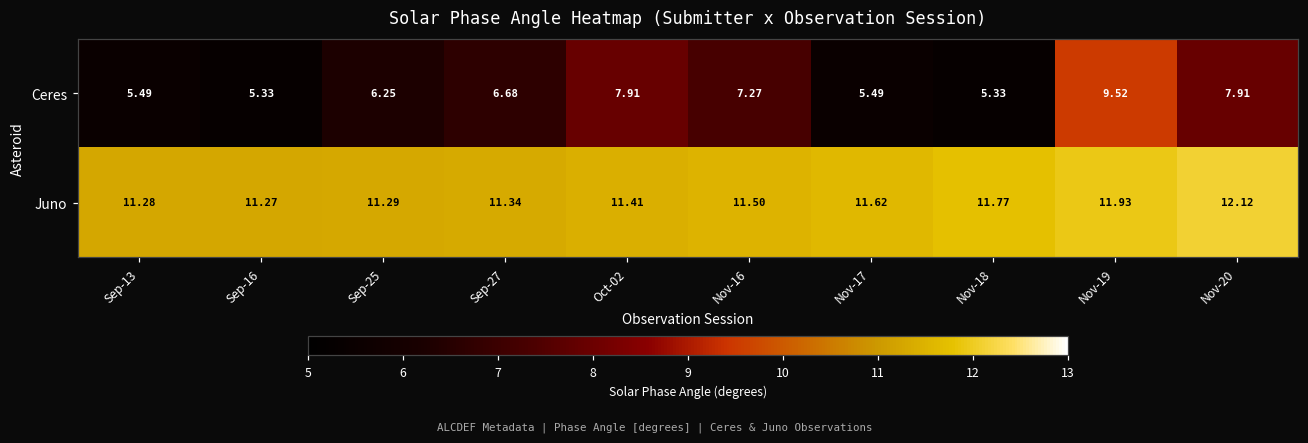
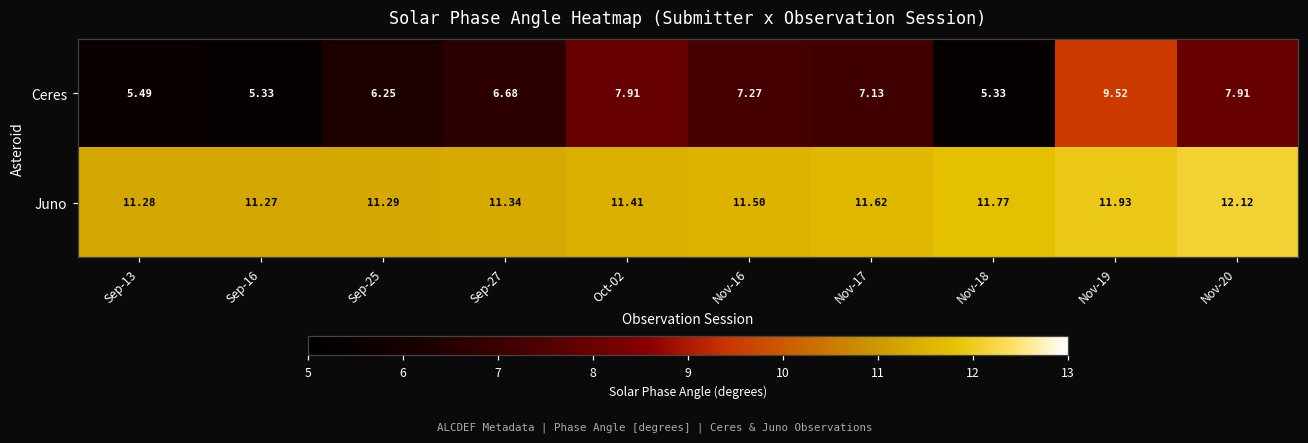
Ceres, Nov-17: 5.49 -> 7.13
